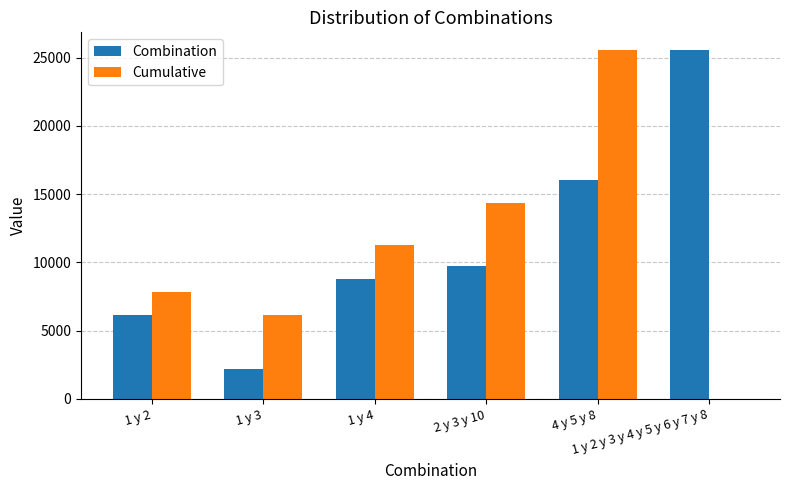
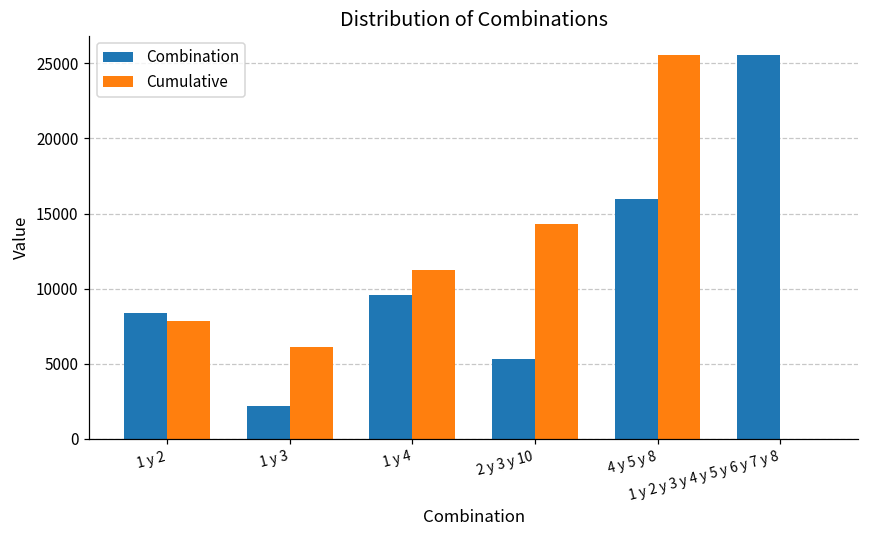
Combination, 1 y 2: 6100 -> 8400
Combination, 1 y 4: 8800 -> 9600
Combination, 2 y 3 y 10: 9700 -> 5300
